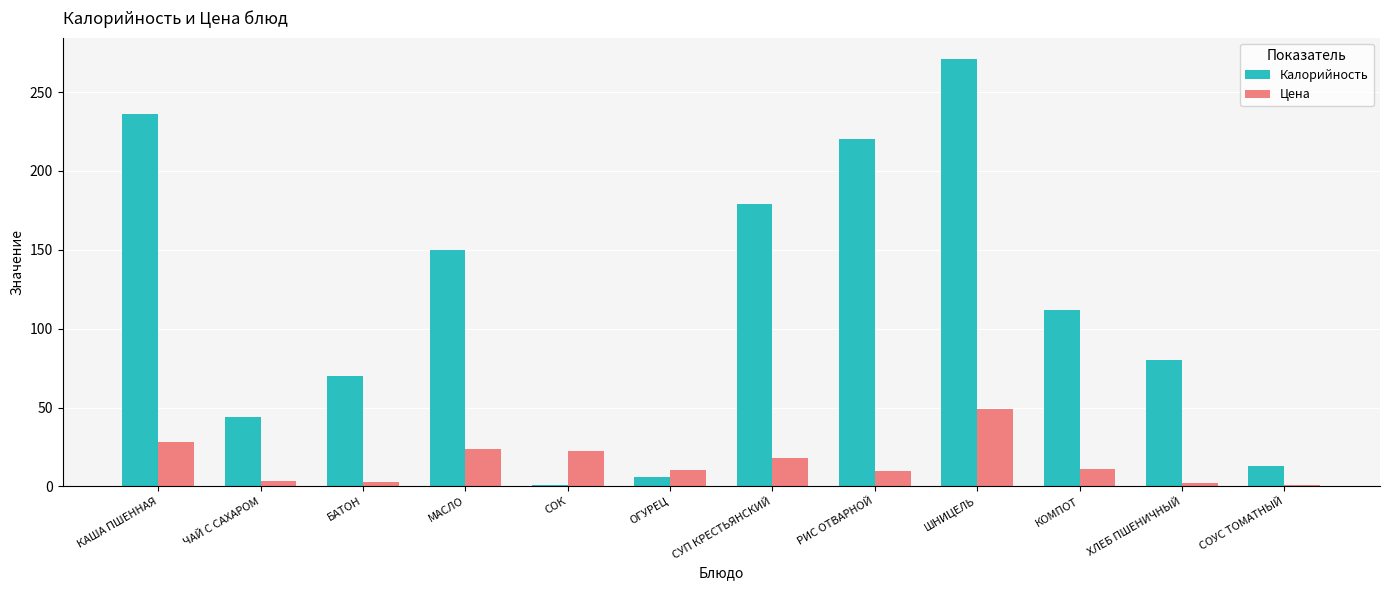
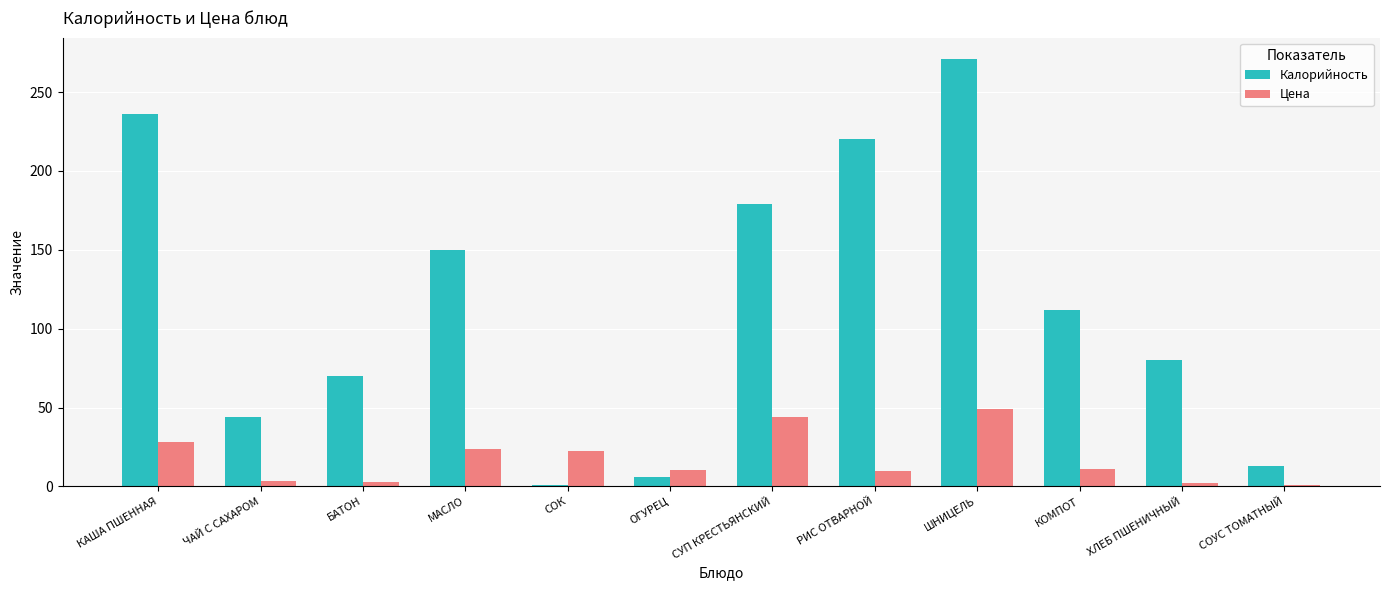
Цена, СУП КРЕСТЬЯНСКИЙ: 18 -> 44
